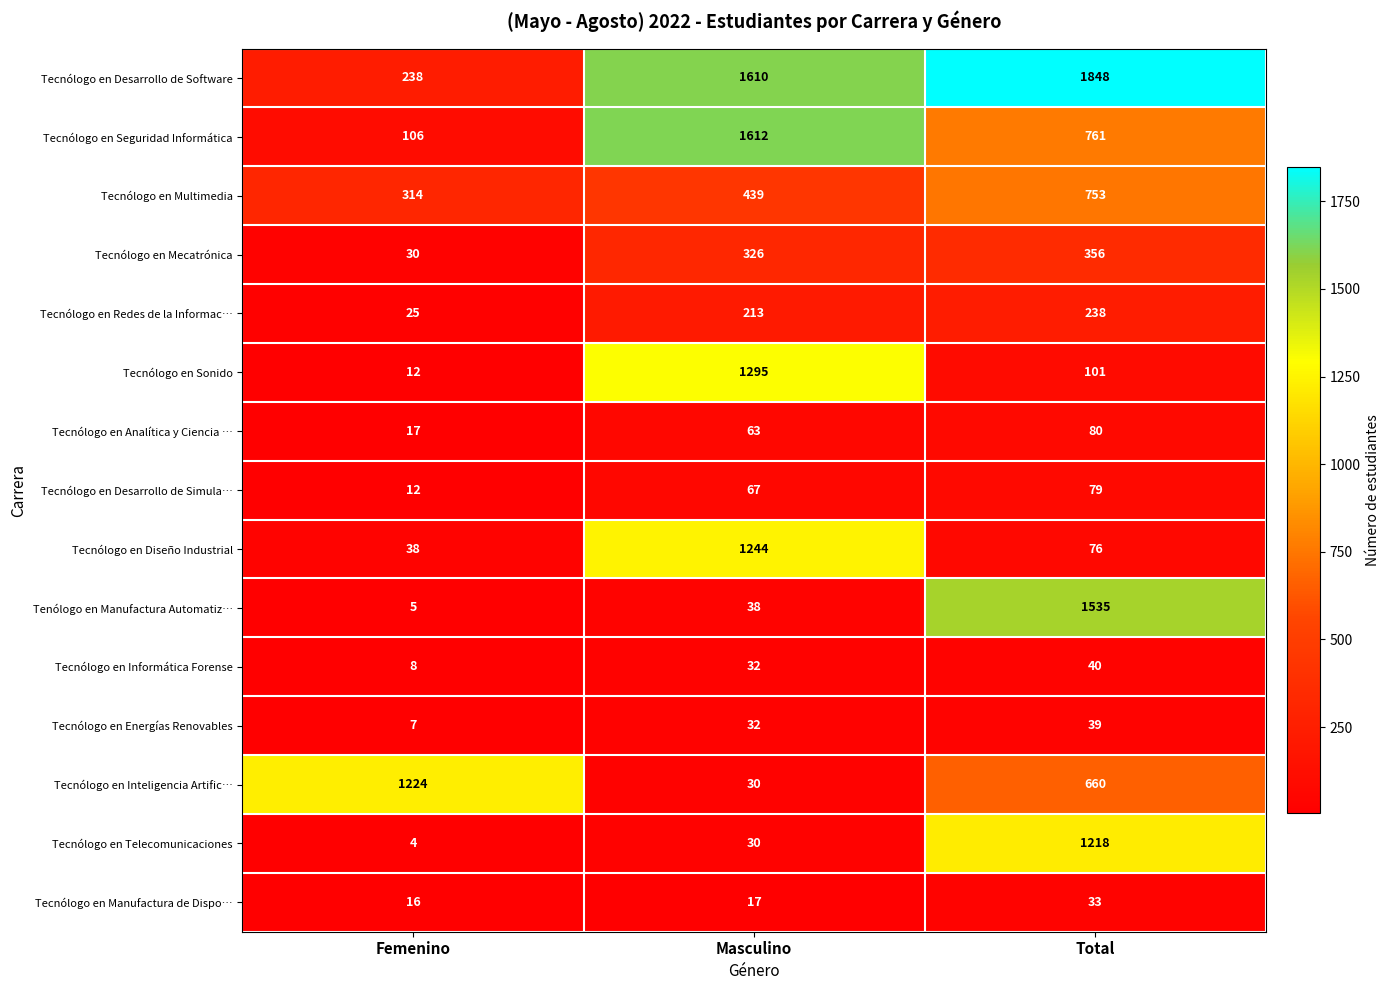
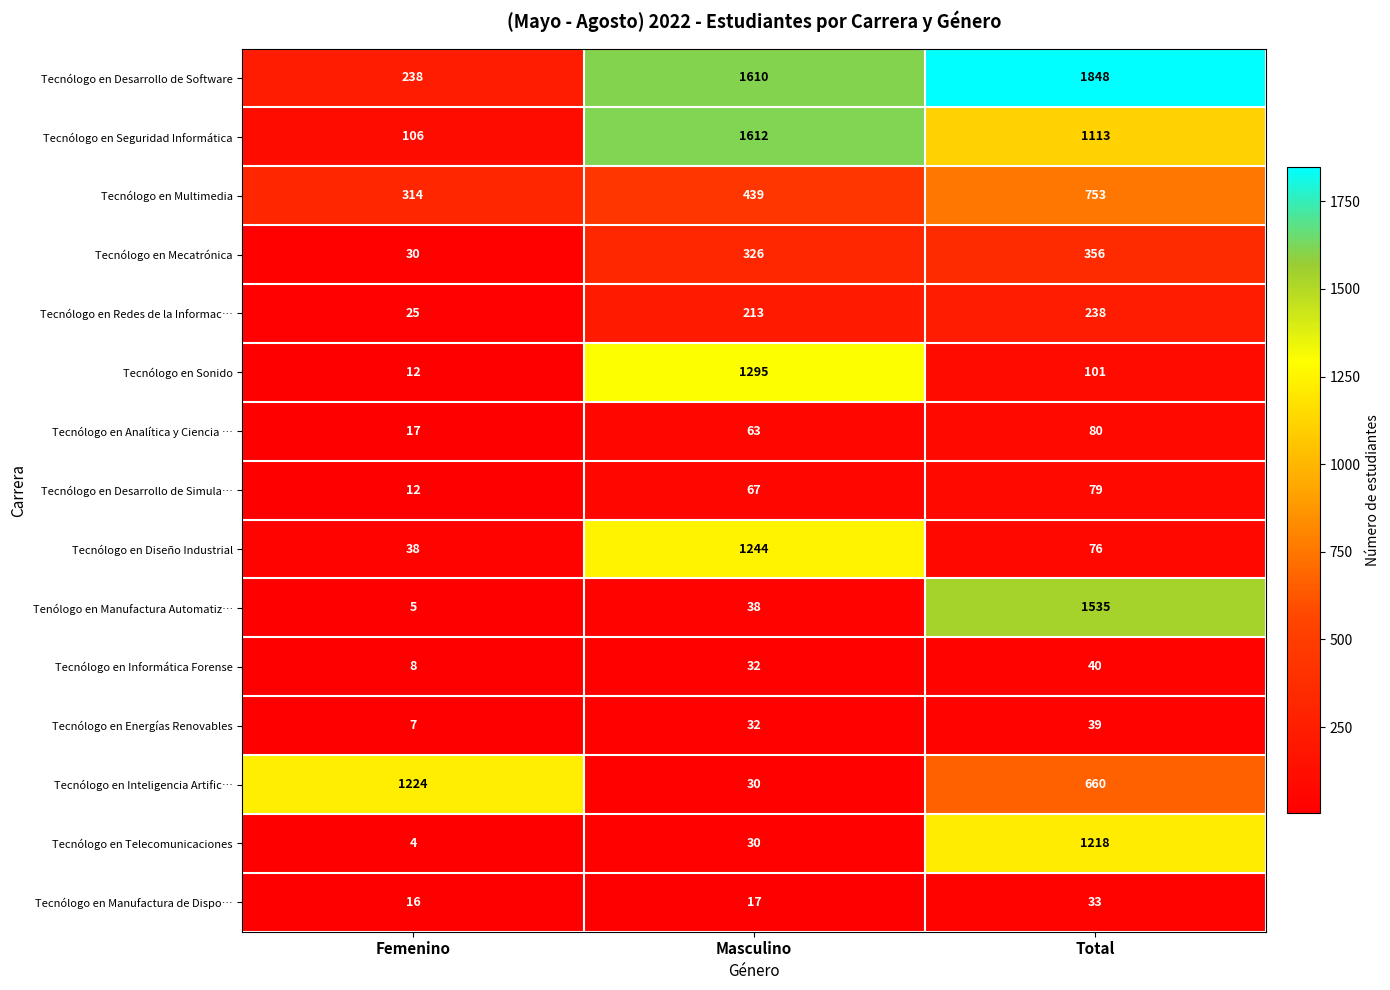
Tecnólogo en Seguridad Informática, Total: 761 -> 1113
